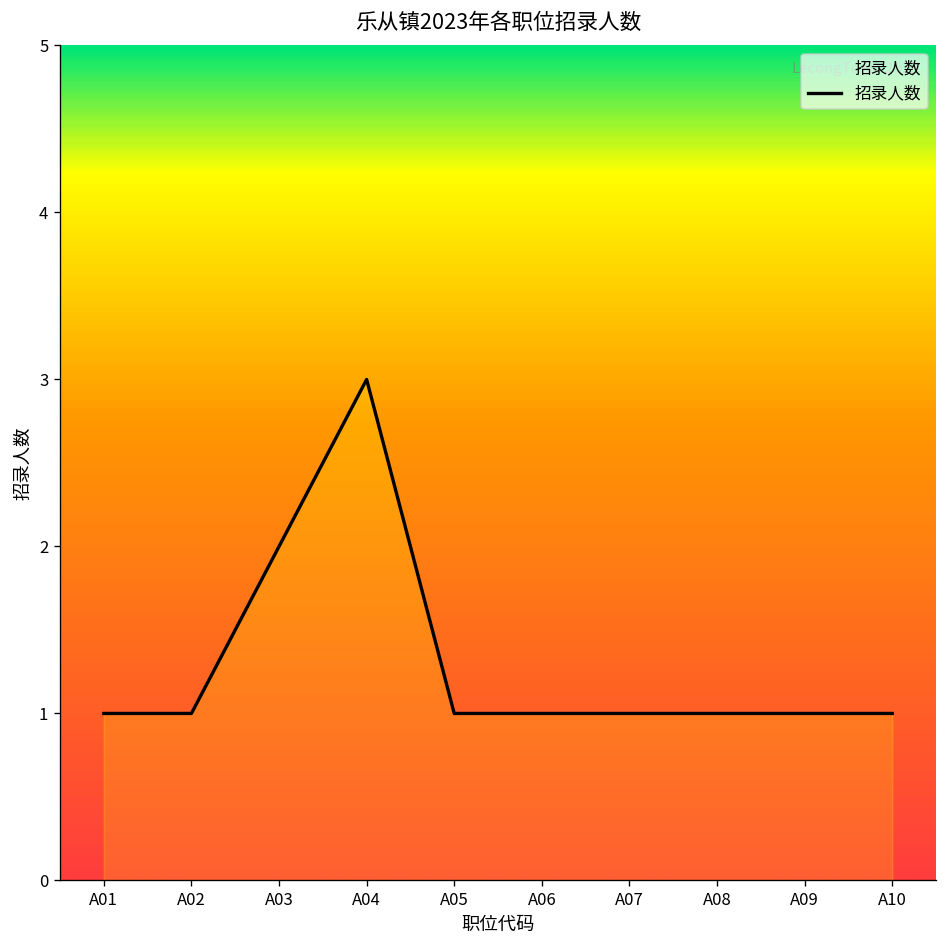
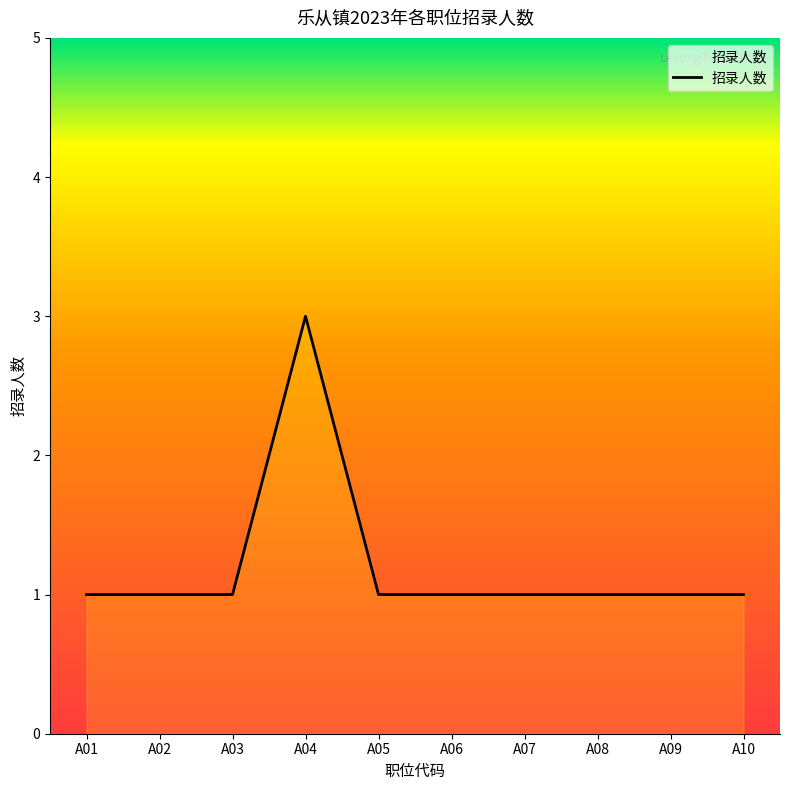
A03: 2 -> 1
